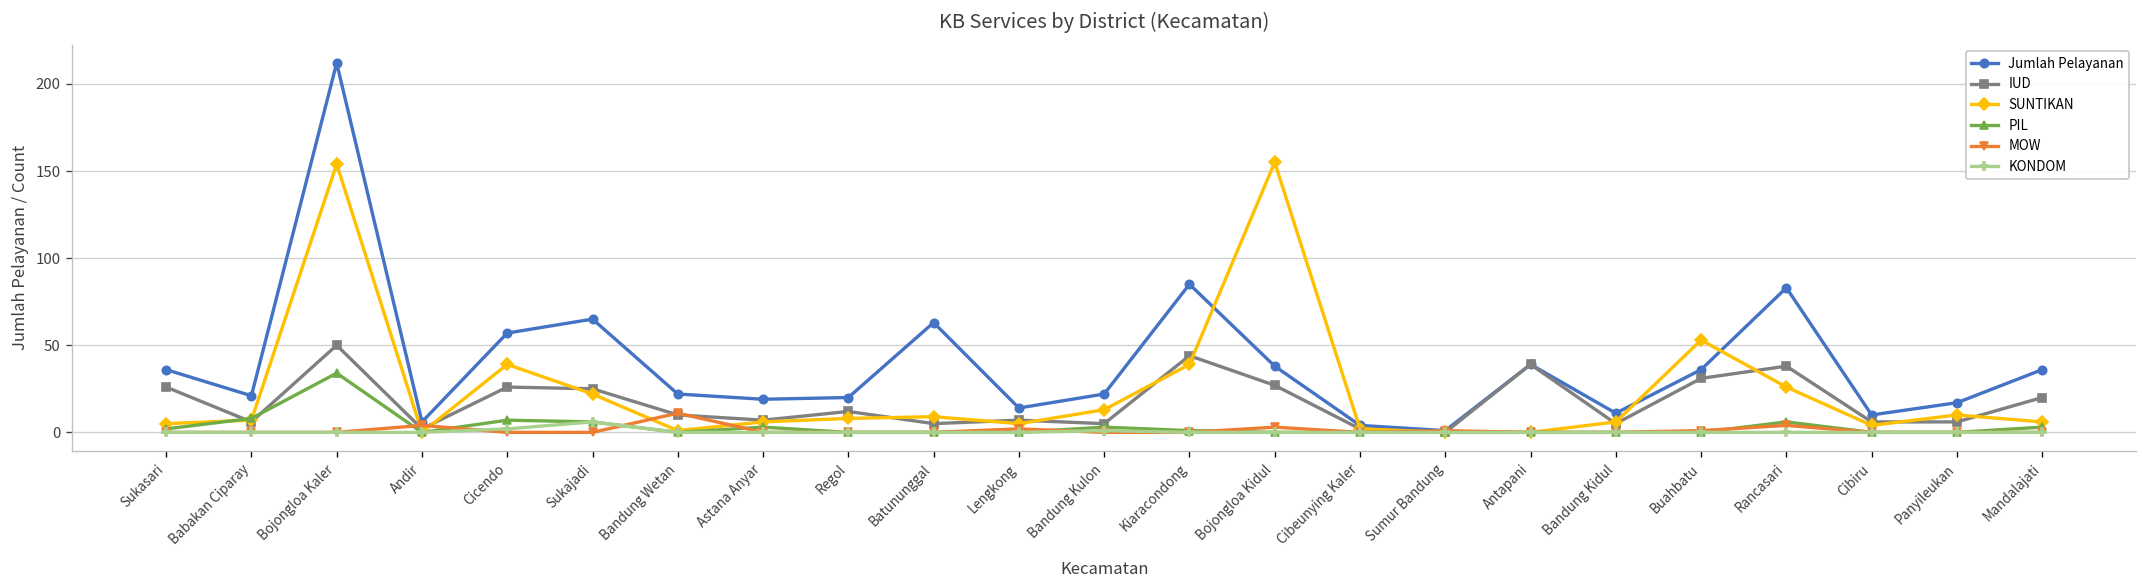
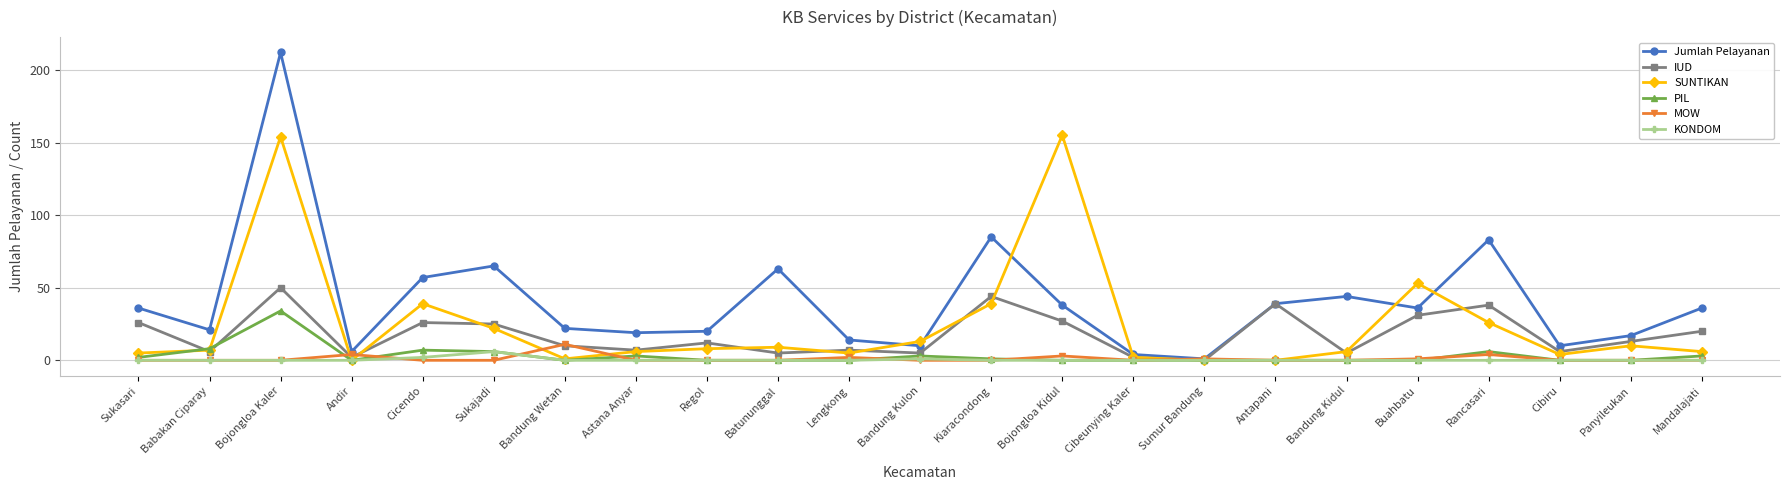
Jumlah Pelayanan, Bandung Kulon: 22 -> 10
Jumlah Pelayanan, Bandung Kidul: 11 -> 44
IUD, Panyileukan: 6 -> 13
